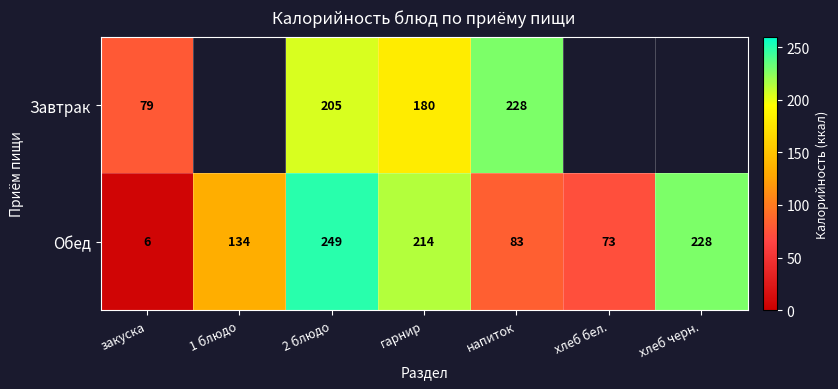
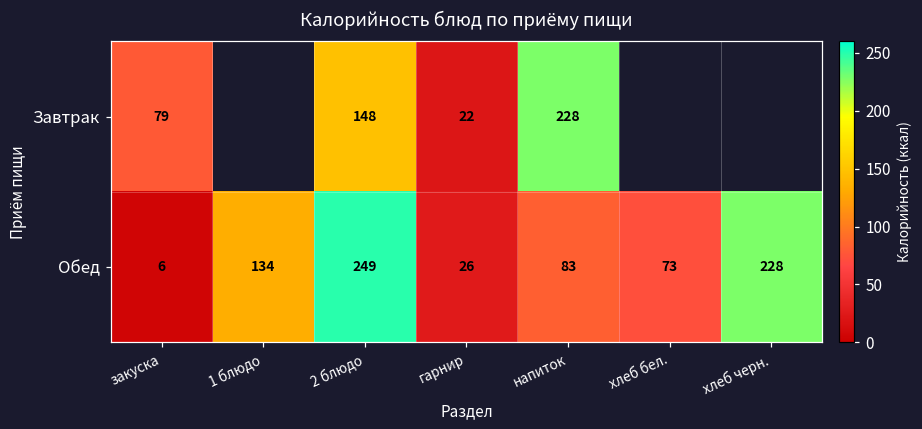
Завтрак, 2 блюдо: 205 -> 148
Завтрак, гарнир: 180 -> 22
Обед, гарнир: 214 -> 26
